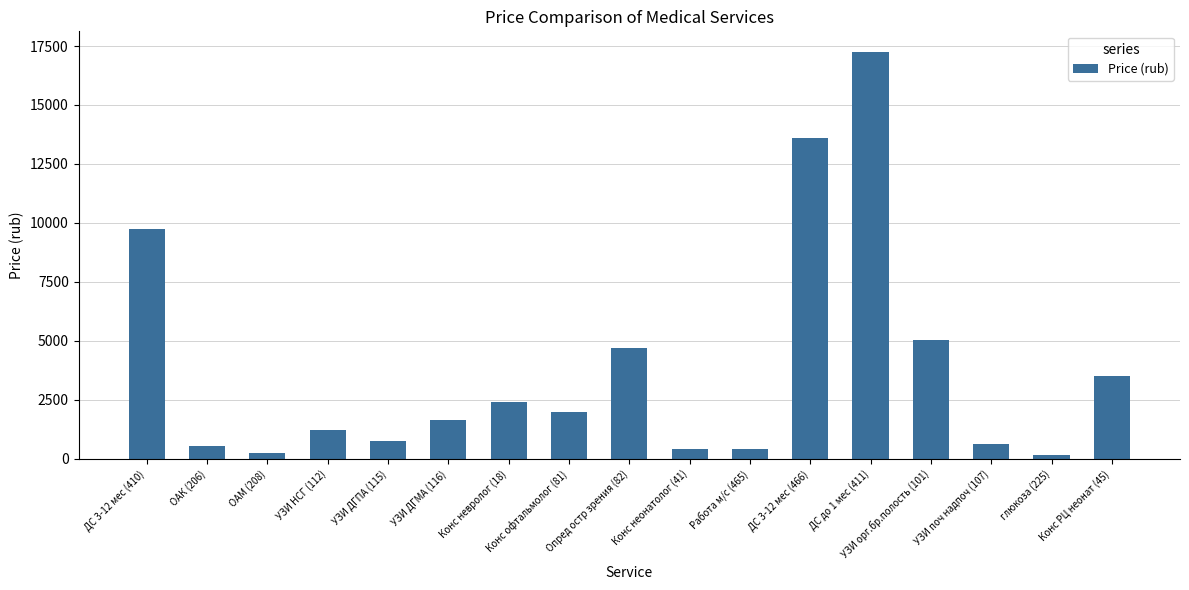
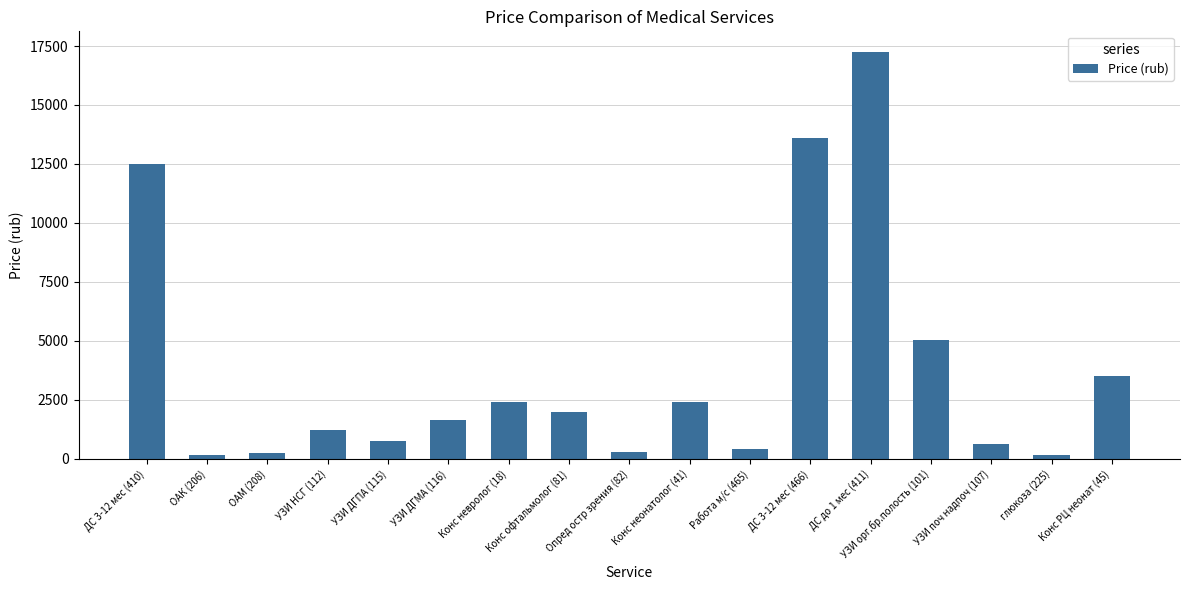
ДС 3-12 мес (410): 9800 -> 12500
ОАК (206): 600 -> 200
Опред остр зрения (82): 4700 -> 300
Конс неонатолог (41): 400 -> 2400
